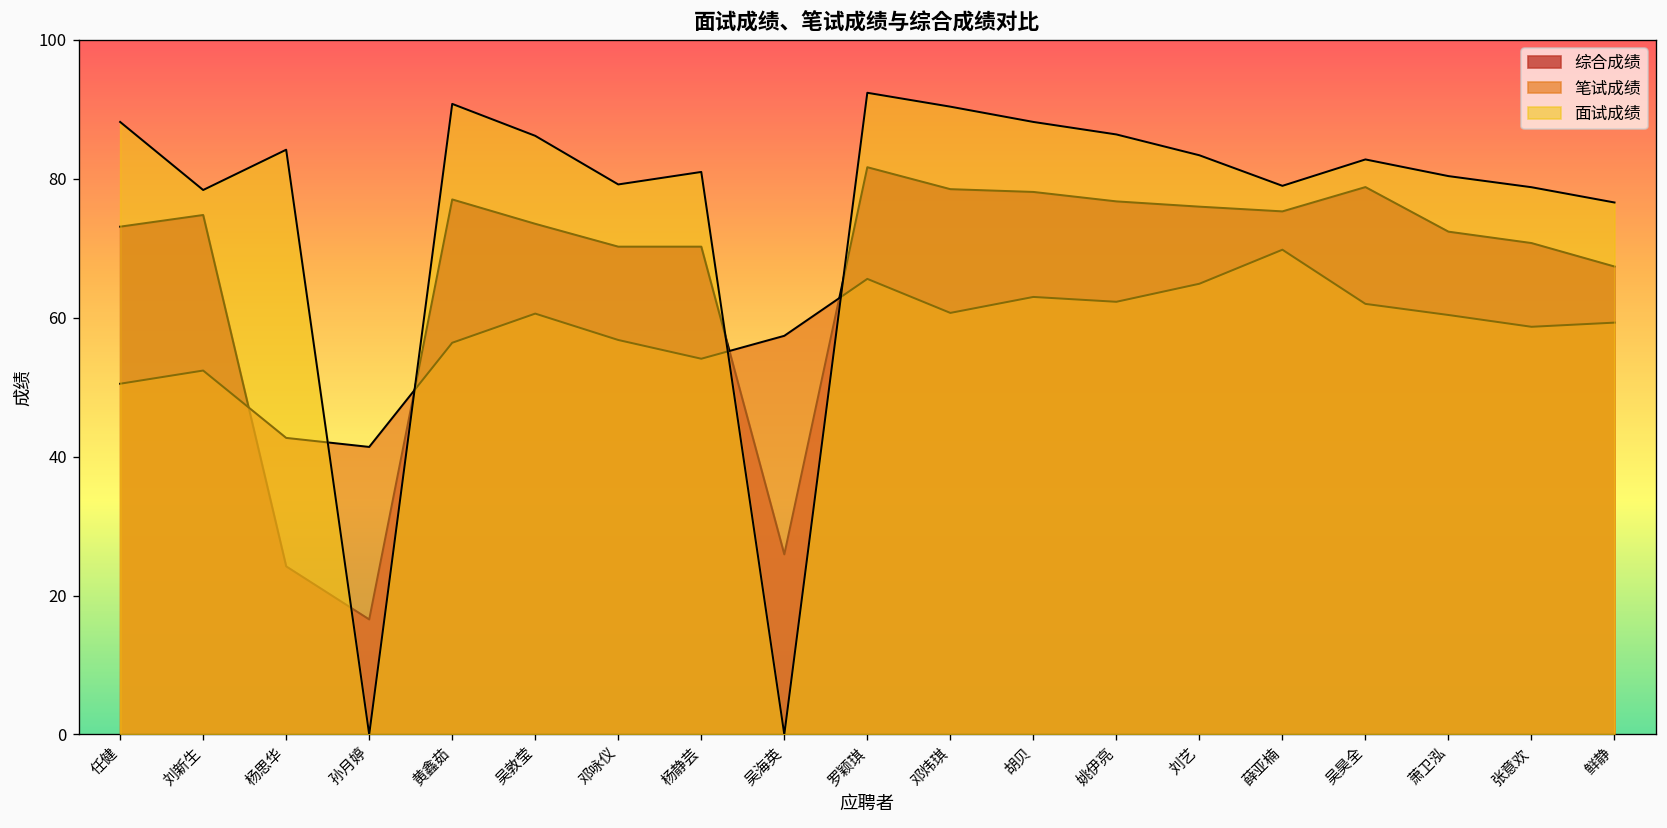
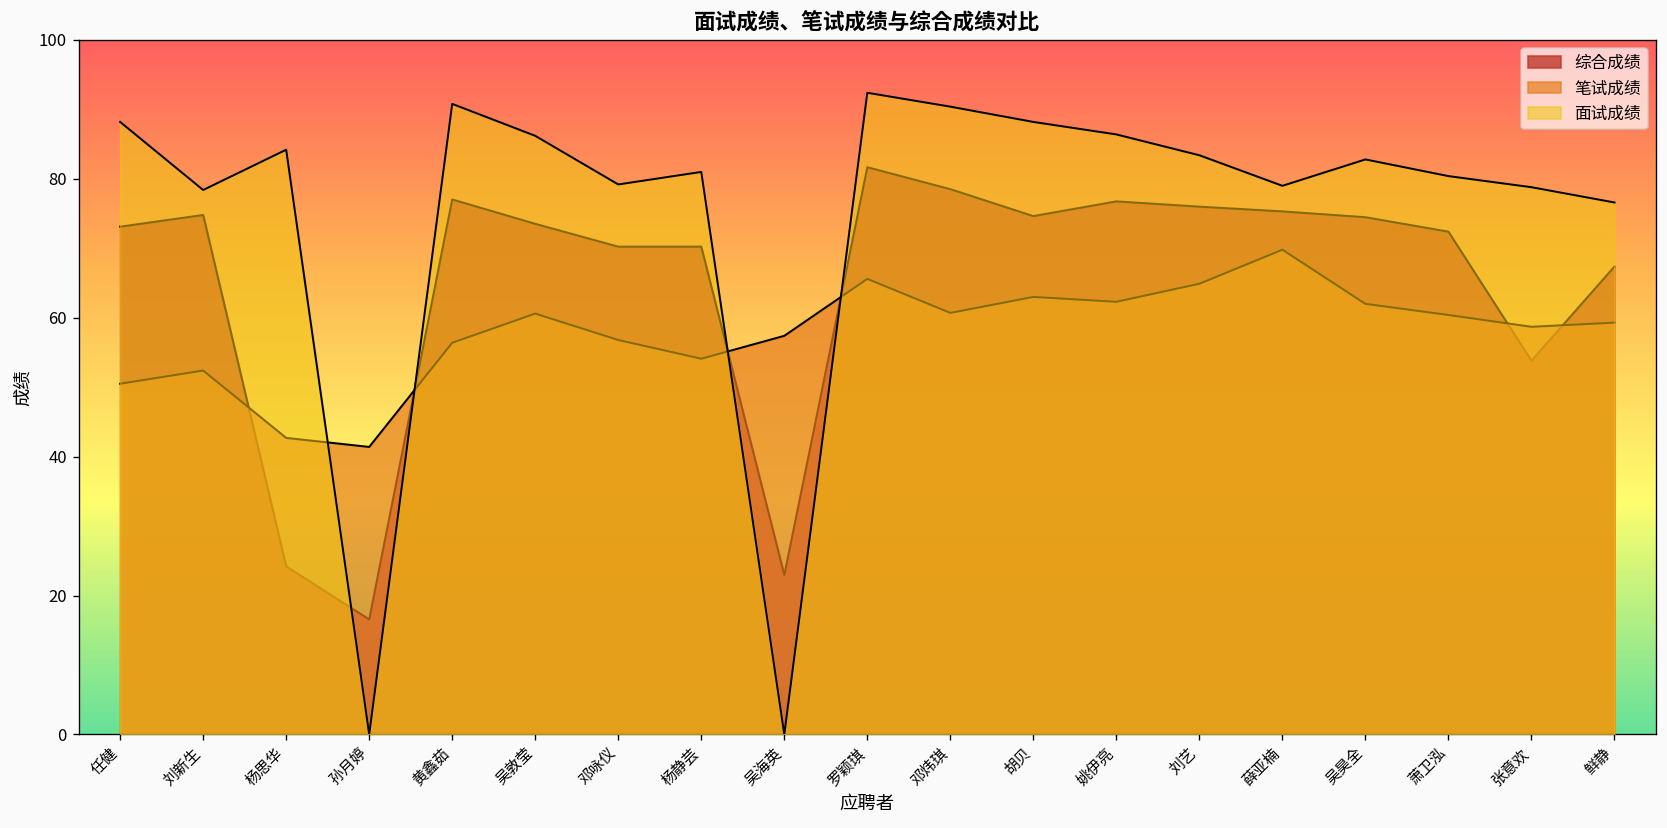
综合成绩, 吴海英: 26 -> 23
综合成绩, 胡贝: 78 -> 75
综合成绩, 吴昊全: 79 -> 74
综合成绩, 张意欢: 71 -> 54
